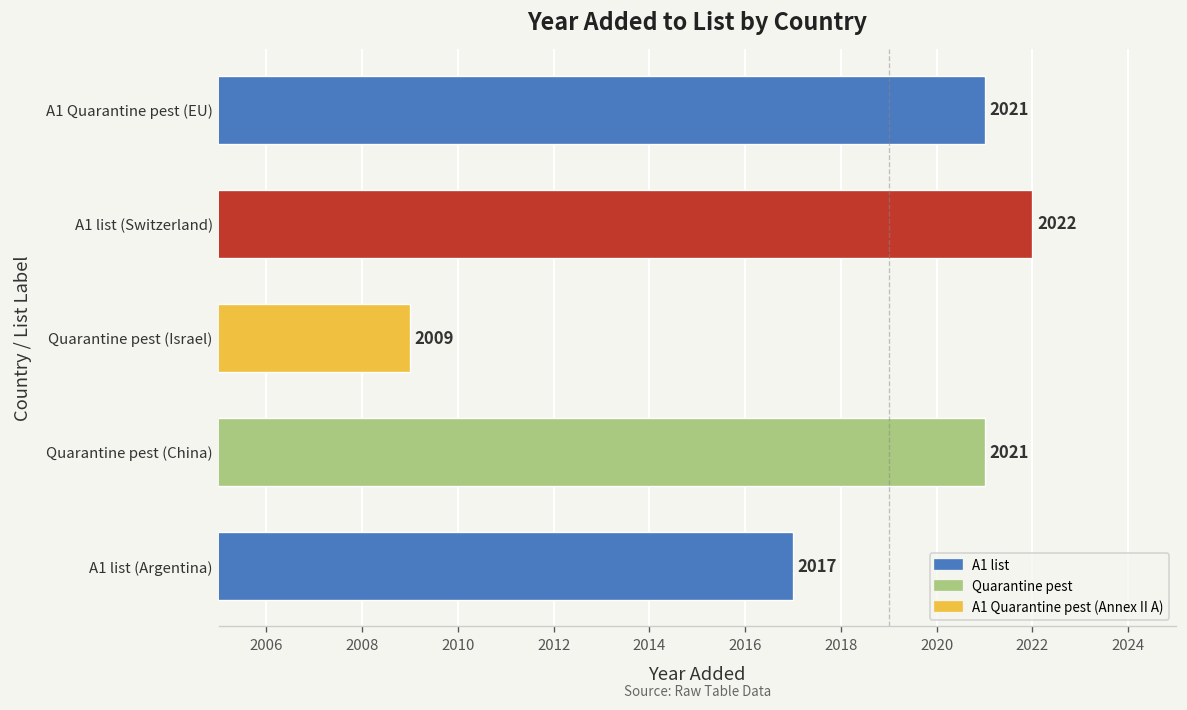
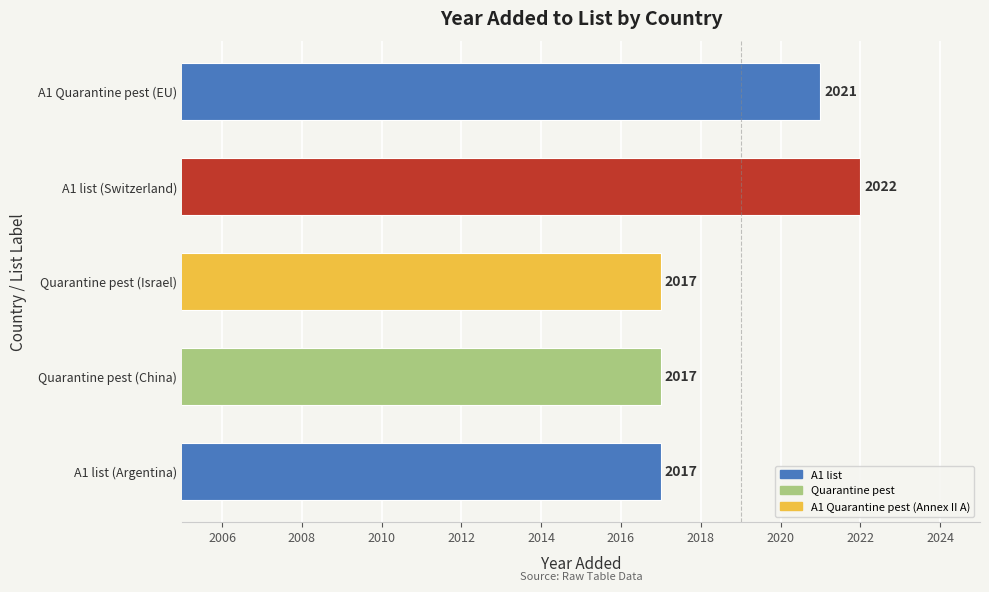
Quarantine pest (Israel): 2009 -> 2017
Quarantine pest (China): 2021 -> 2017
